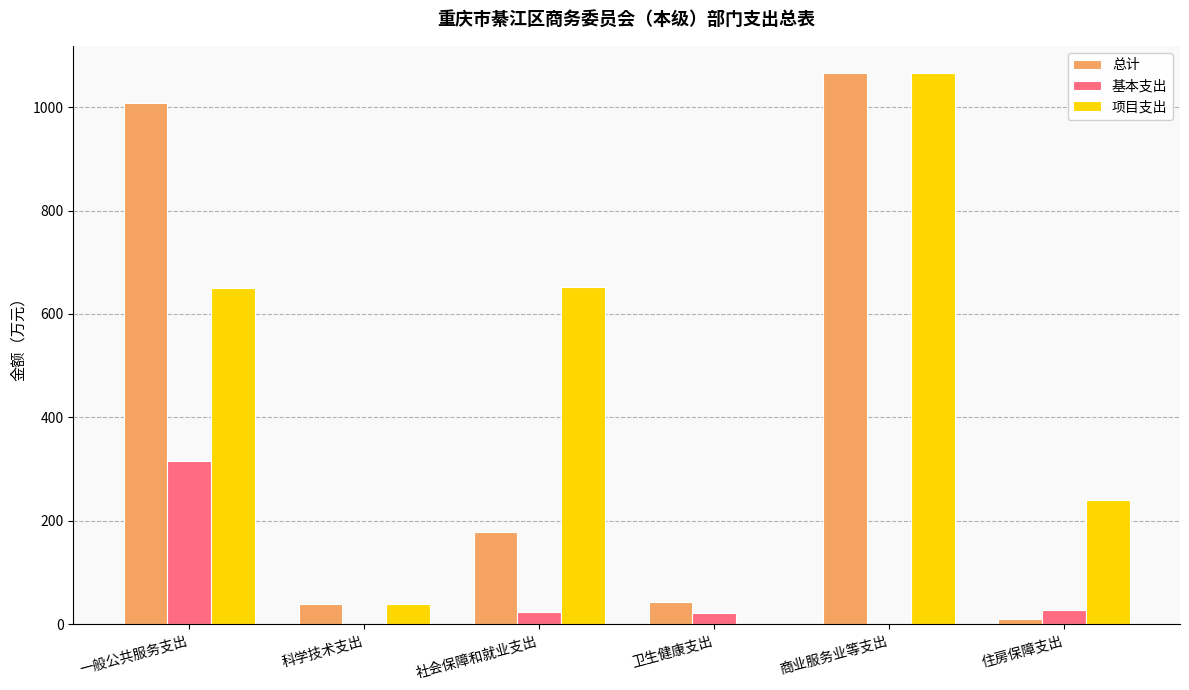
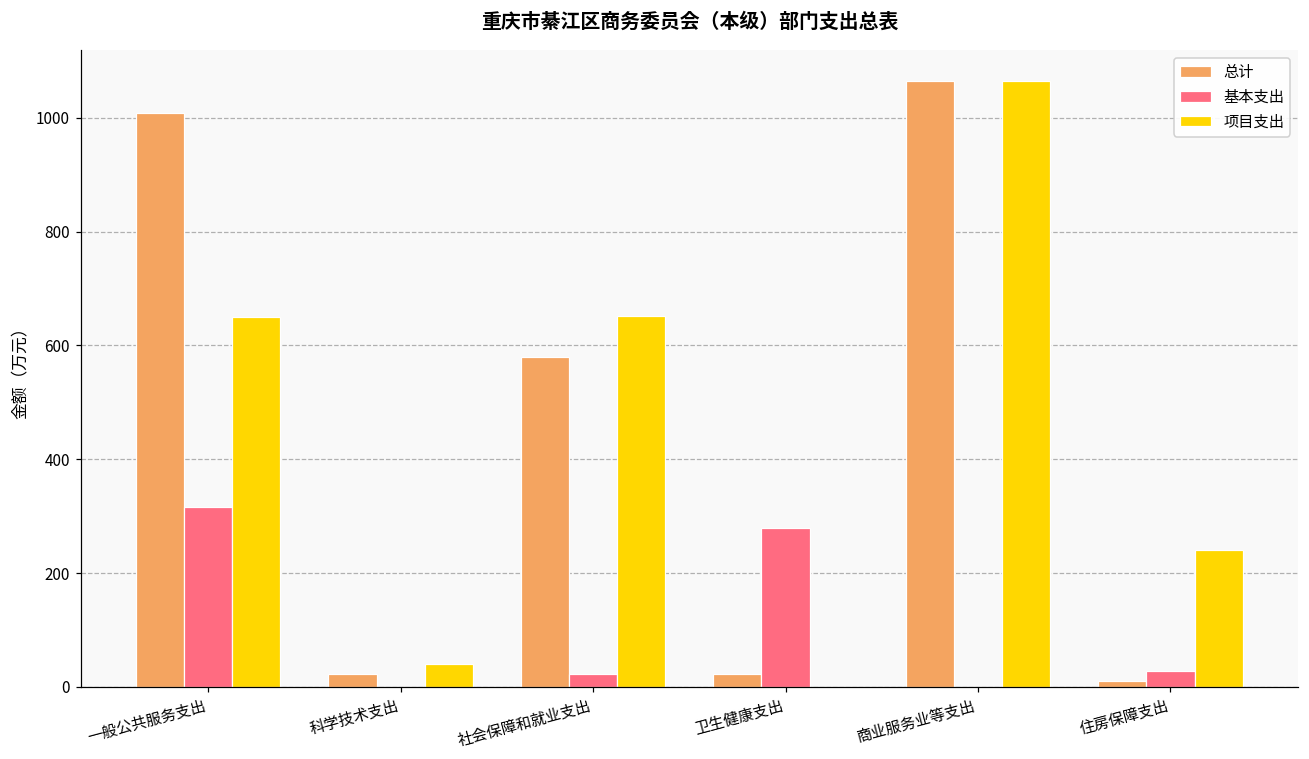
总计, 科学技术支出: 40 -> 20
总计, 社会保障和就业支出: 180 -> 580
总计, 卫生健康支出: 40 -> 20
基本支出, 卫生健康支出: 20 -> 280
